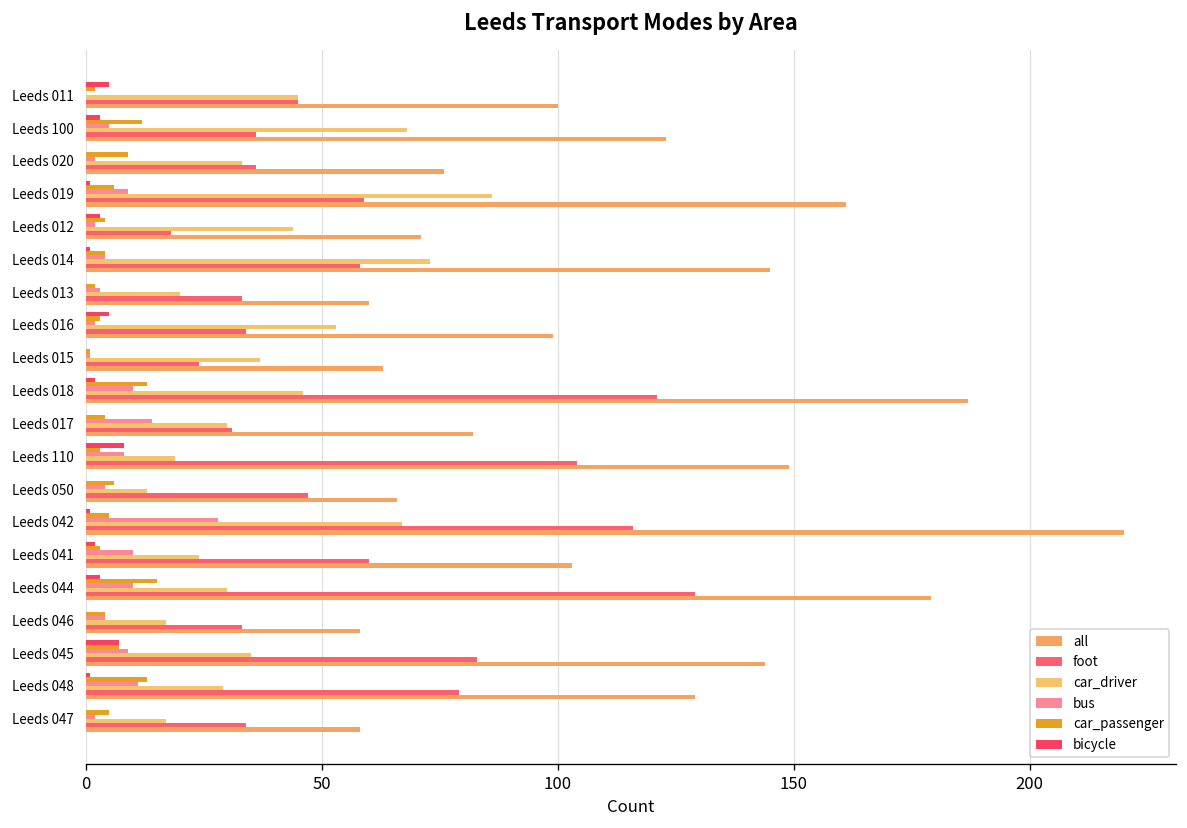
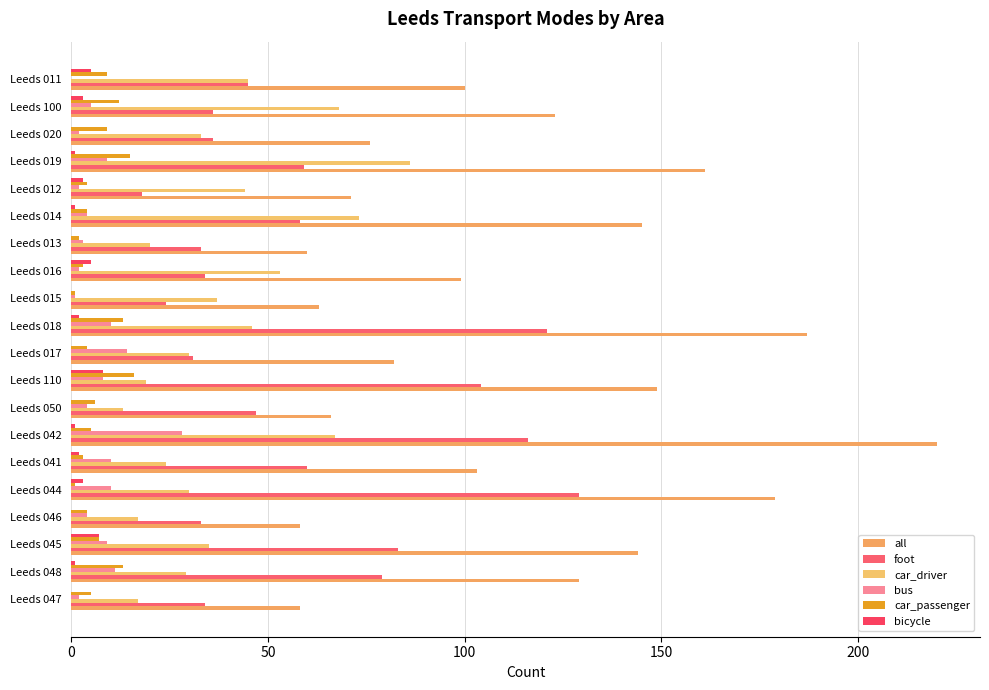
car_passenger, Leeds 011: 2 -> 9
car_passenger, Leeds 019: 6 -> 15
car_passenger, Leeds 110: 3 -> 16
car_passenger, Leeds 044: 15 -> 1
